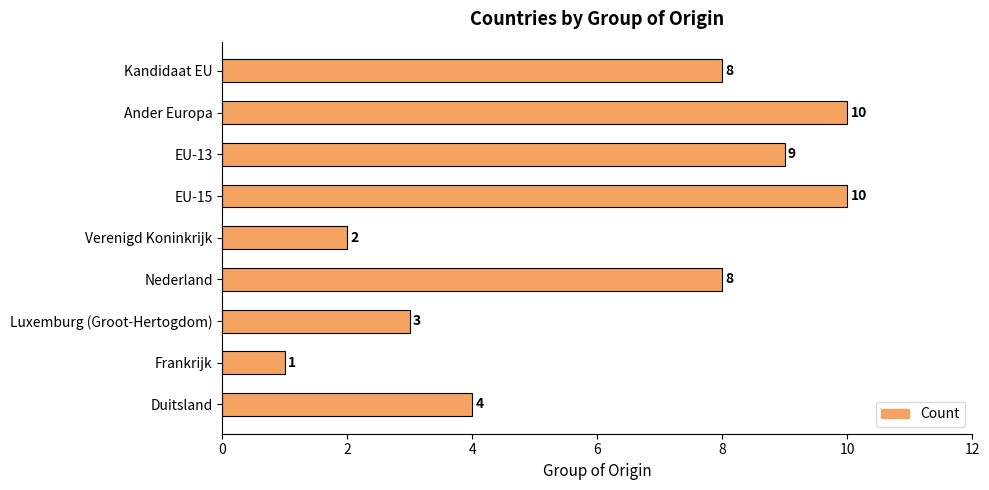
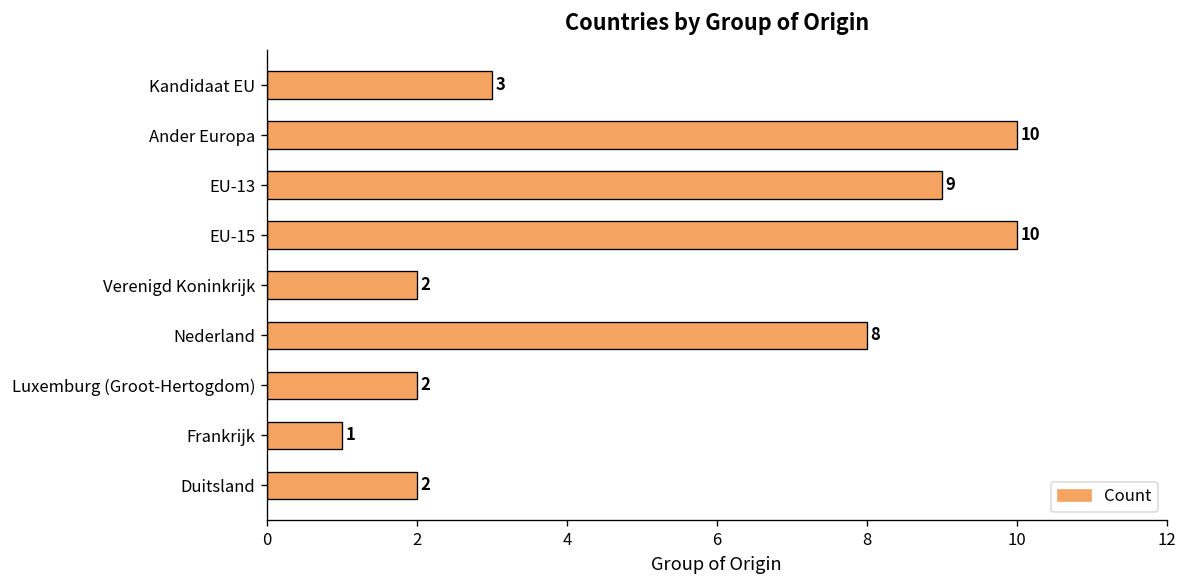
Kandidaat EU: 8 -> 3
Luxemburg (Groot-Hertogdom): 3 -> 2
Duitsland: 4 -> 2
